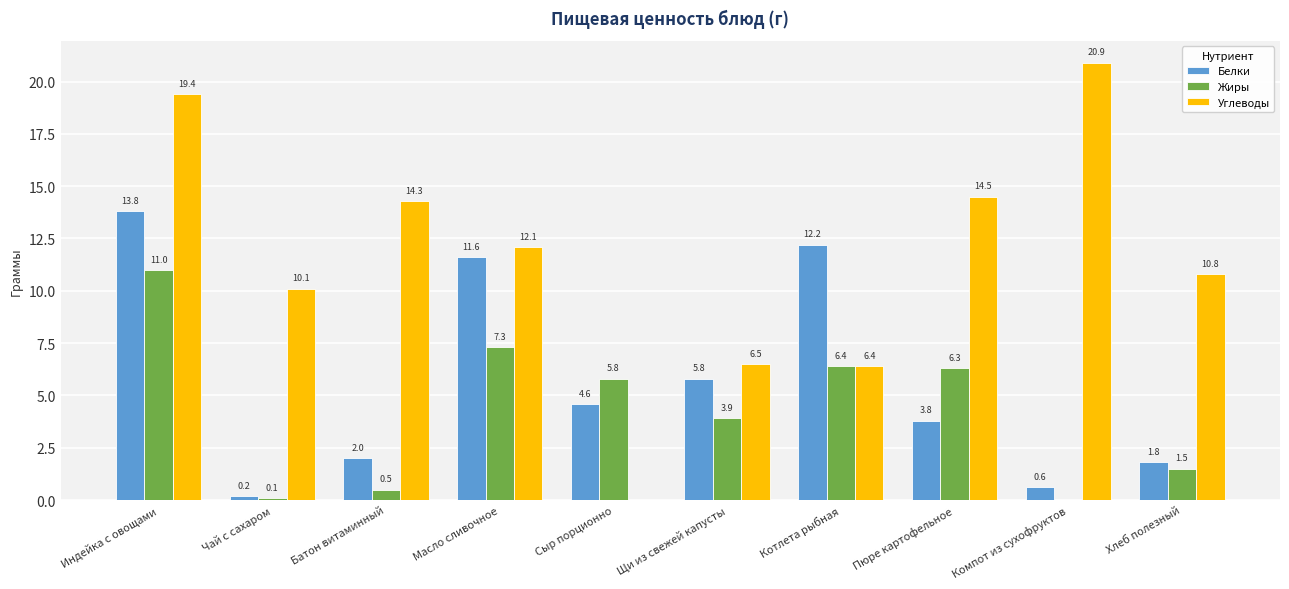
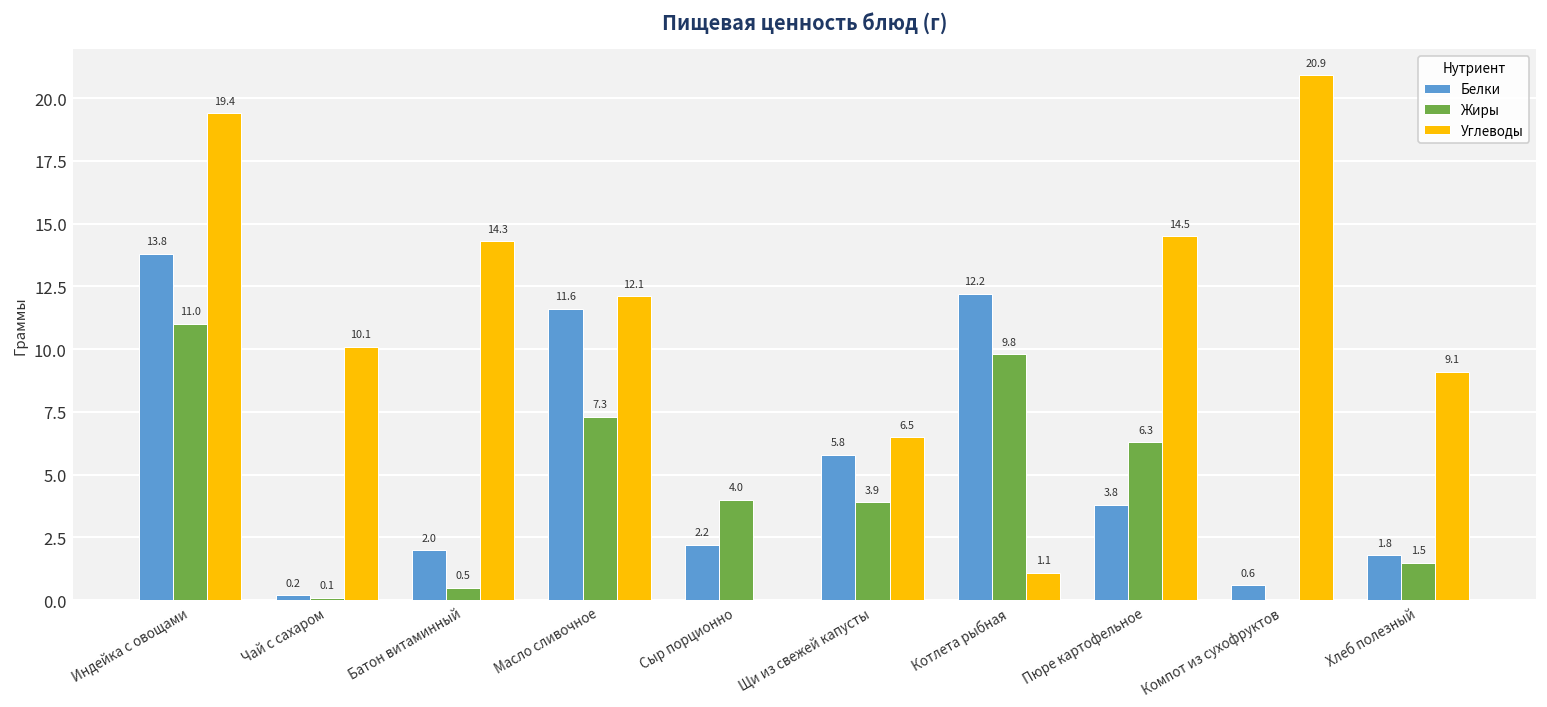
Белки, Сыр порционно: 4.6 -> 2.2
Жиры, Сыр порционно: 5.8 -> 4.0
Жиры, Котлета рыбная: 6.4 -> 9.8
Углеводы, Котлета рыбная: 6.4 -> 1.1
Углеводы, Хлеб полезный: 10.8 -> 9.1
